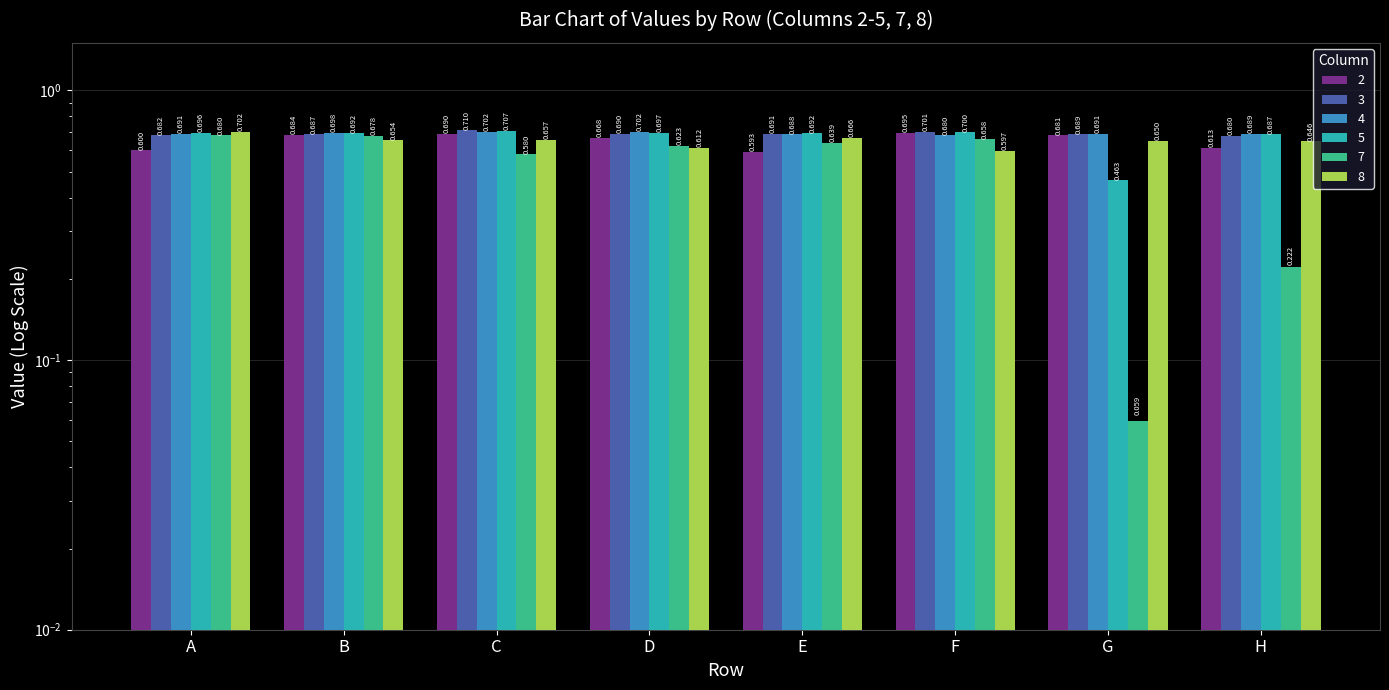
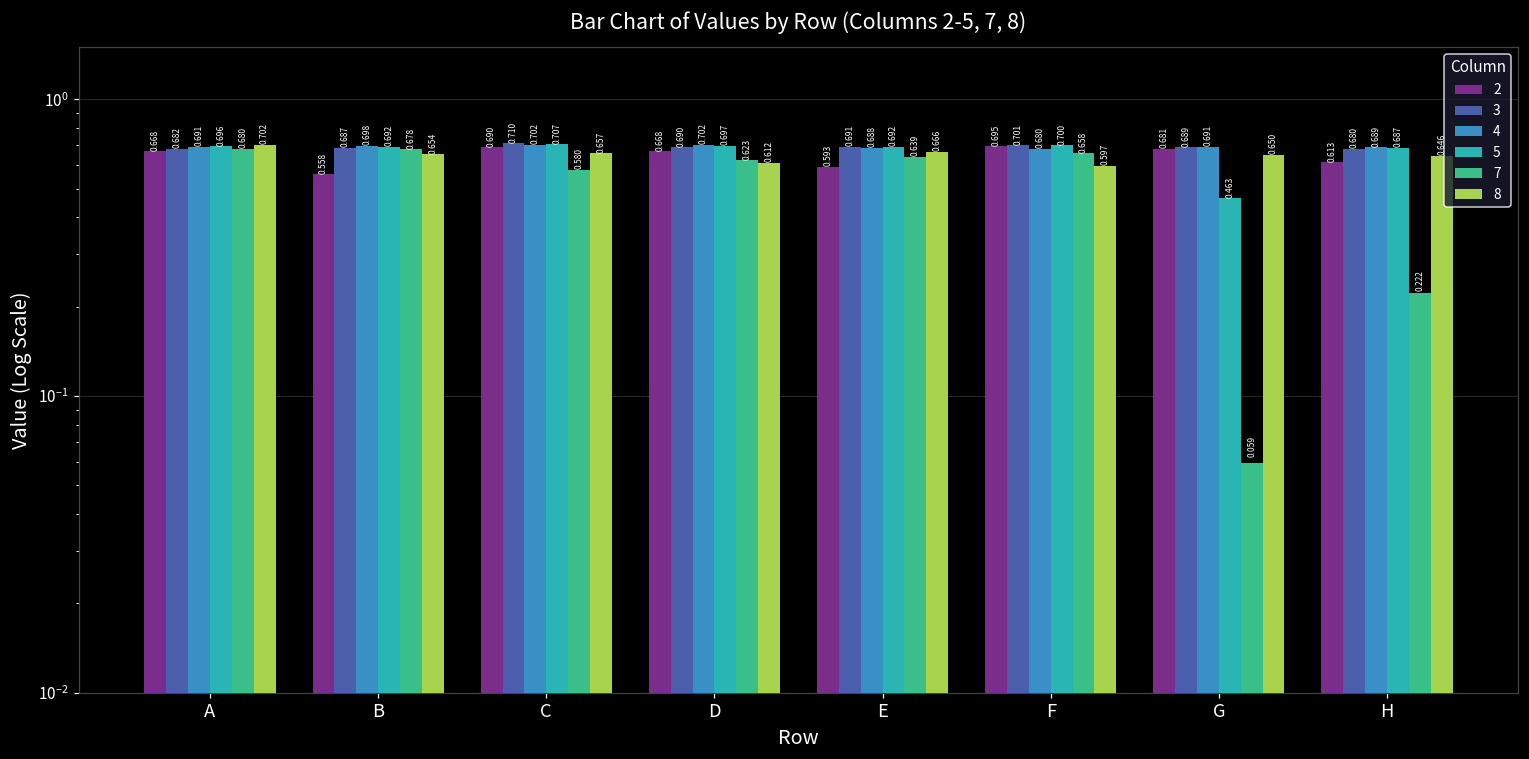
2, A: 0.600 -> 0.668
2, B: 0.684 -> 0.558
